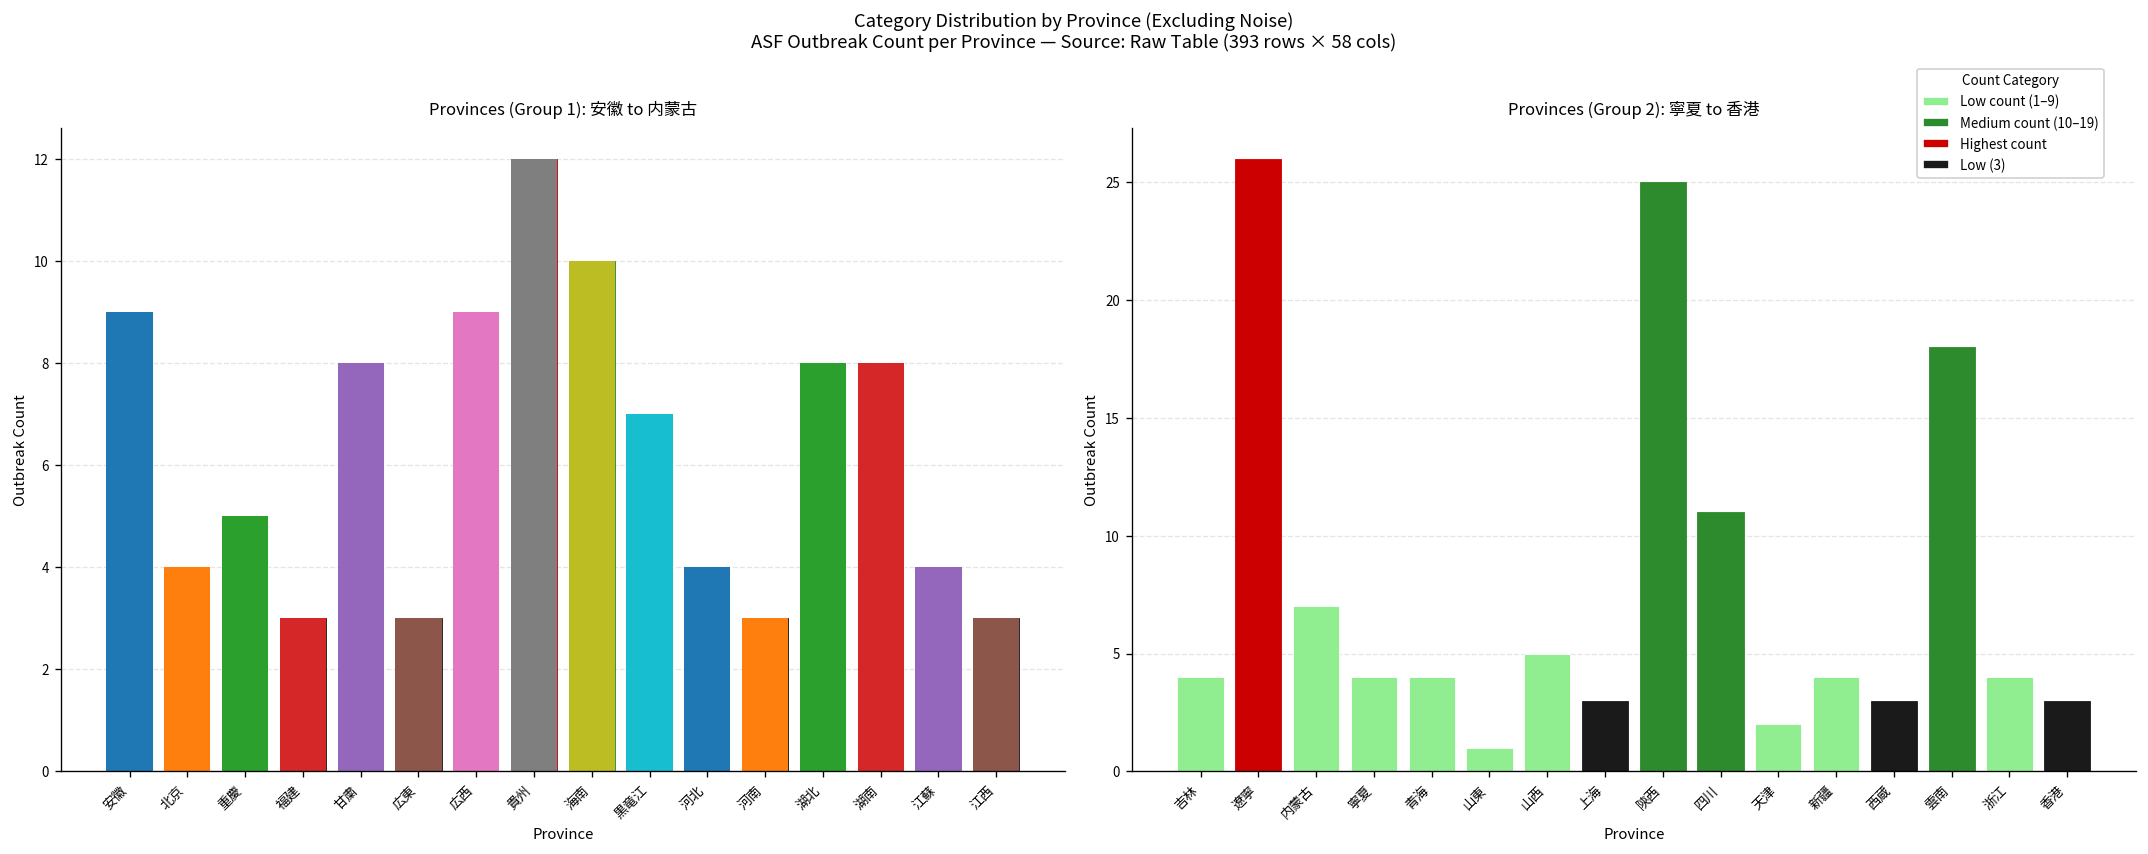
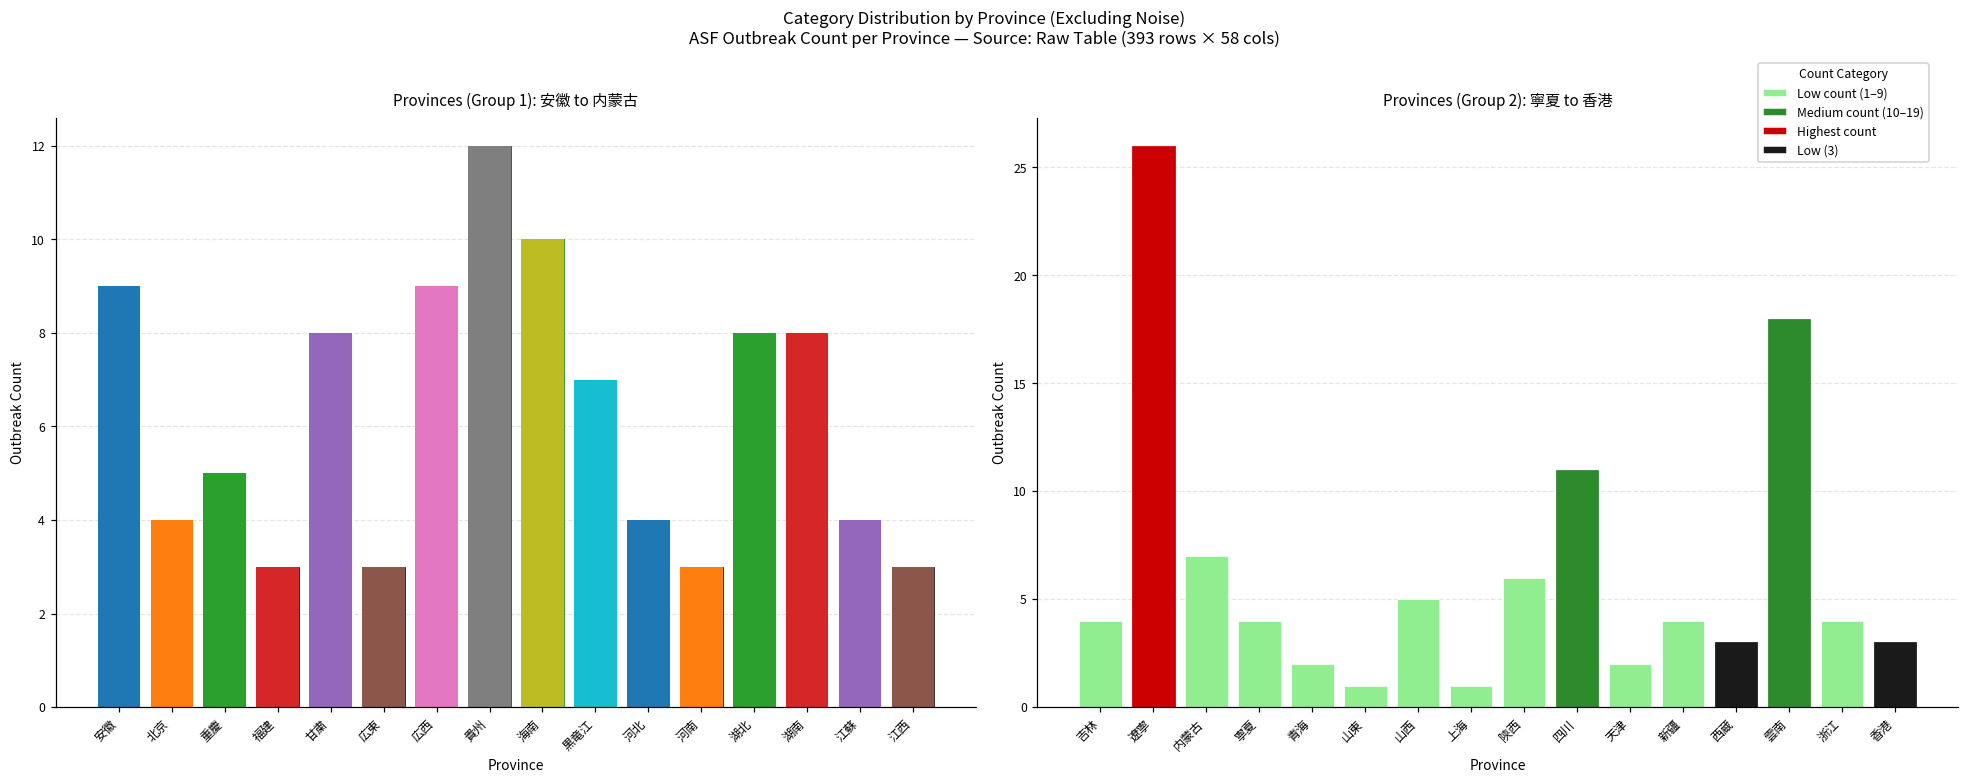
Provinces (Group 2): 寧夏 to 香港, 青海: 4 -> 2
Provinces (Group 2): 寧夏 to 香港, 上海: 3 -> 1
Provinces (Group 2): 寧夏 to 香港, 陝西: 25 -> 6
